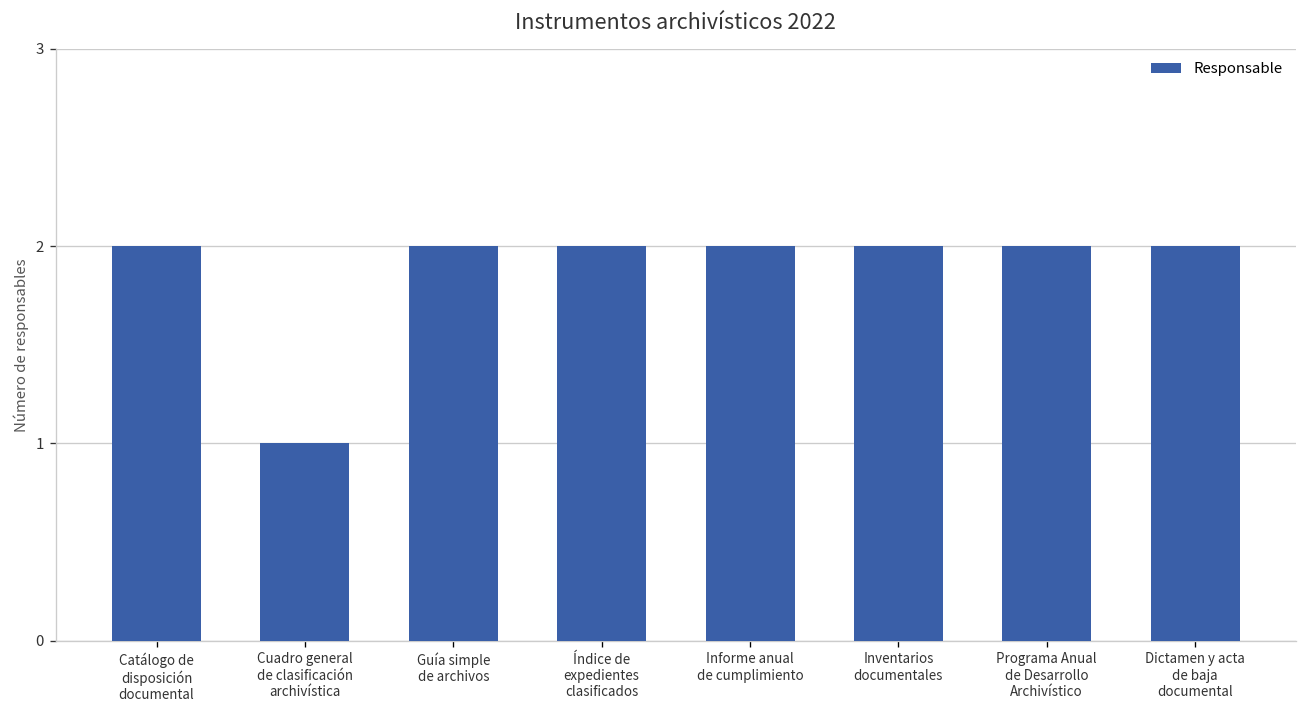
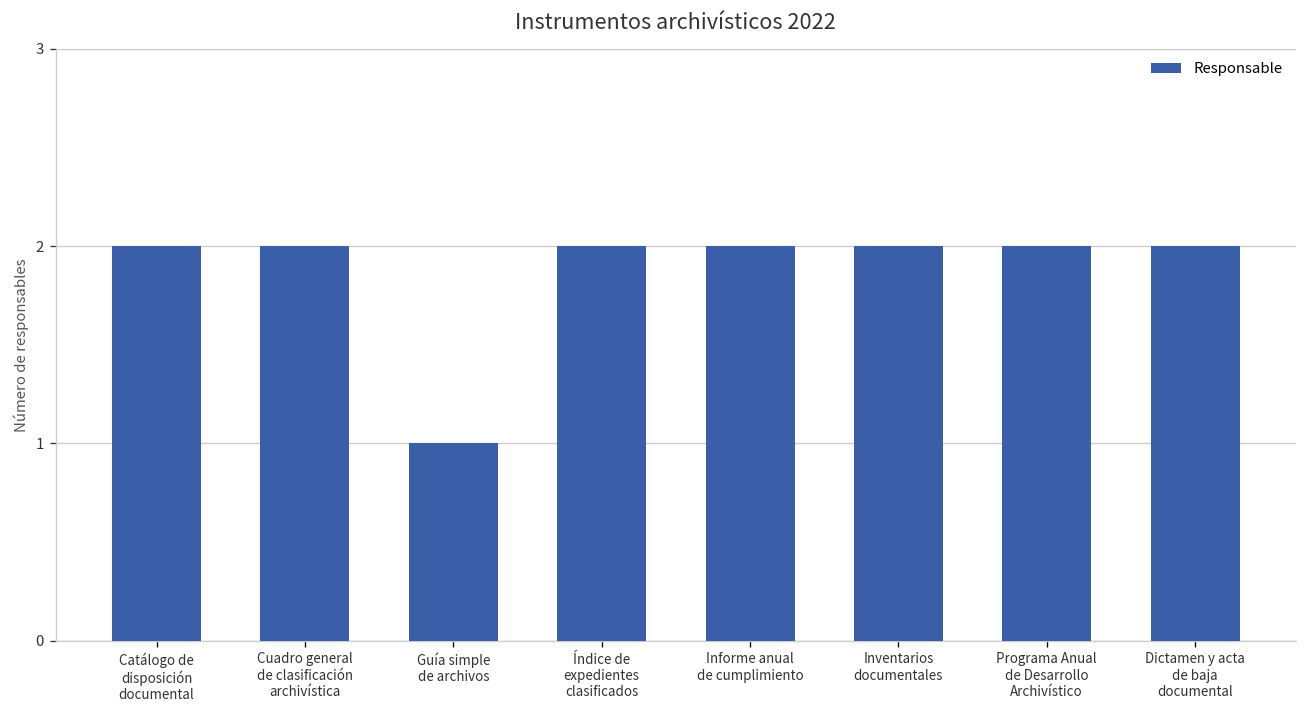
Cuadro general de clasificación archivística: 1 -> 2
Guía simple de archivos: 2 -> 1
